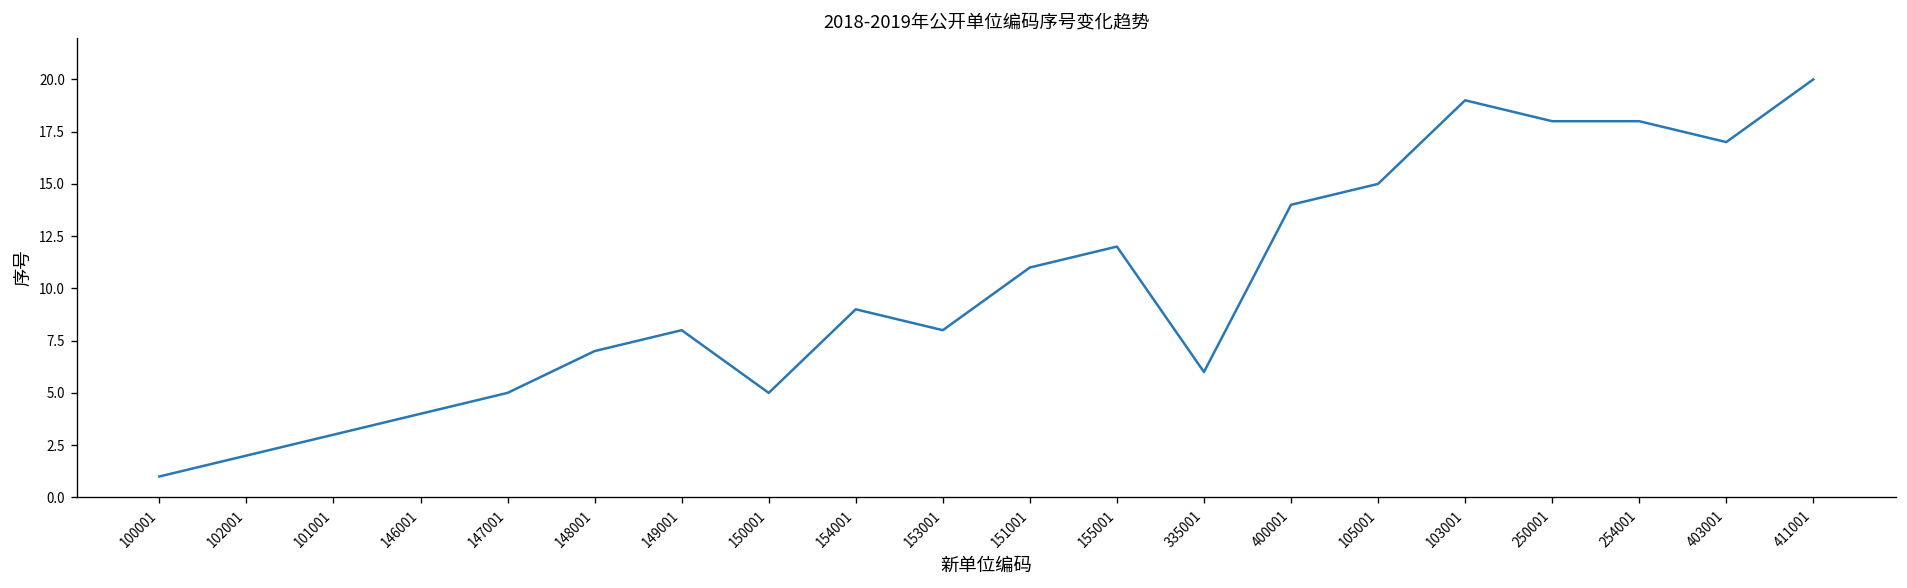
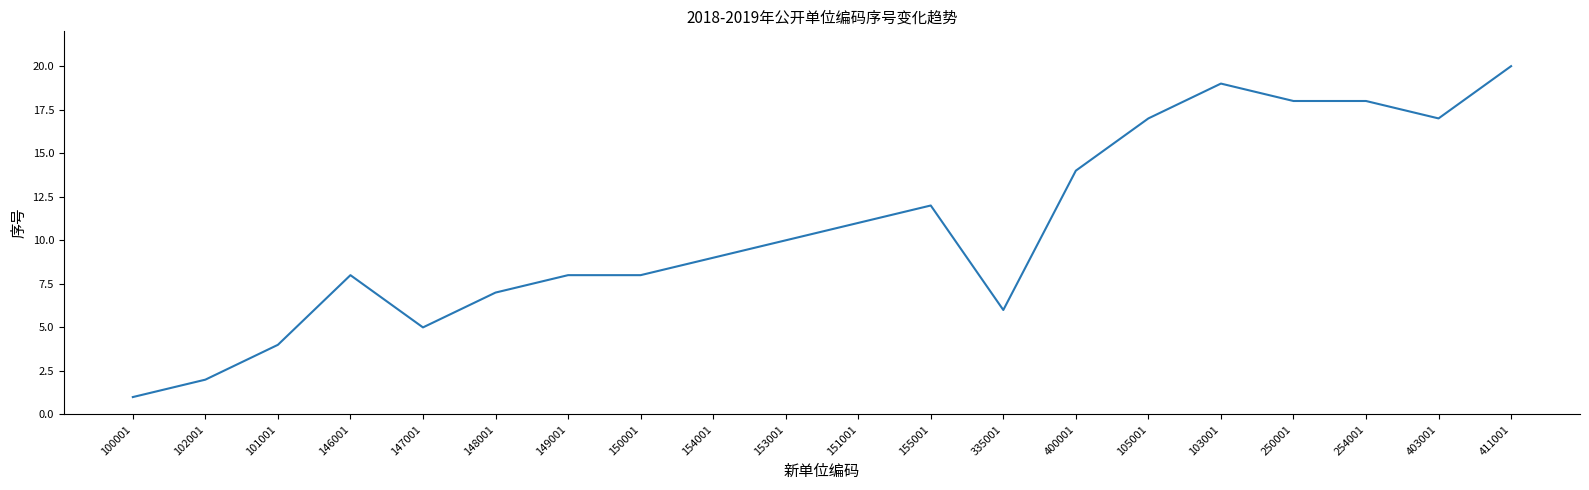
101001: 3 -> 4
146001: 4 -> 8
150001: 5 -> 8
153001: 8 -> 10
105001: 15 -> 17
